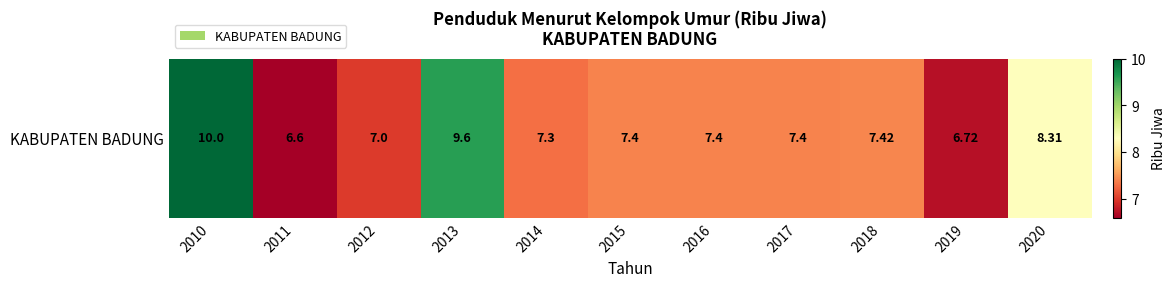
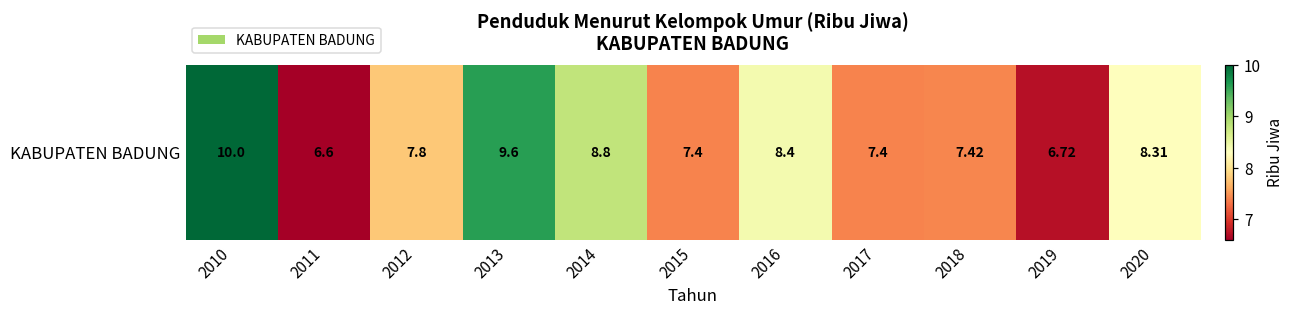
KABUPATEN BADUNG, 2012: 7.0 -> 7.8
KABUPATEN BADUNG, 2014: 7.3 -> 8.8
KABUPATEN BADUNG, 2016: 7.4 -> 8.4
